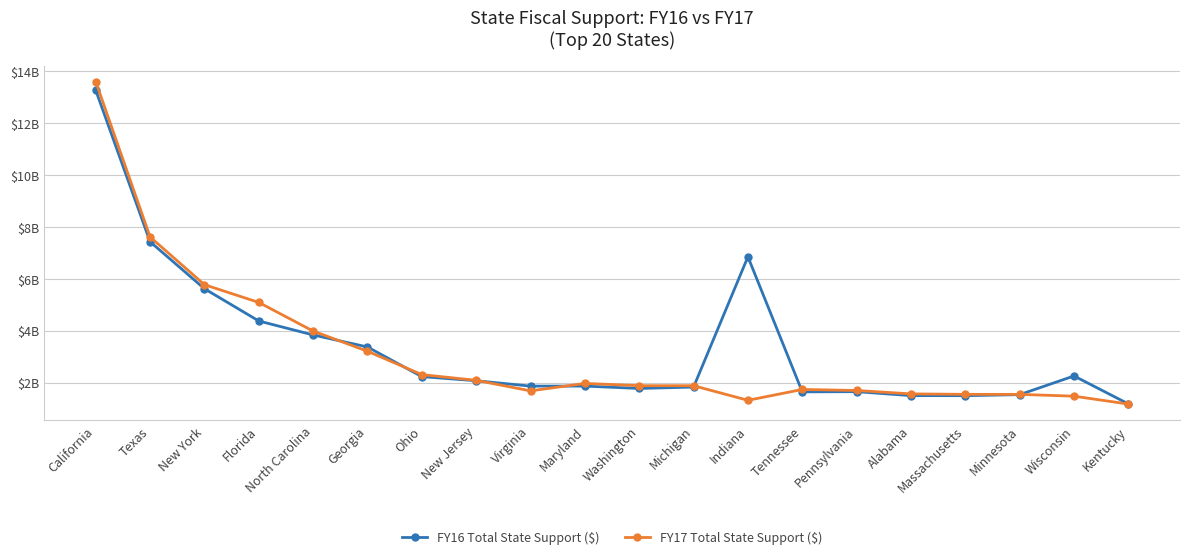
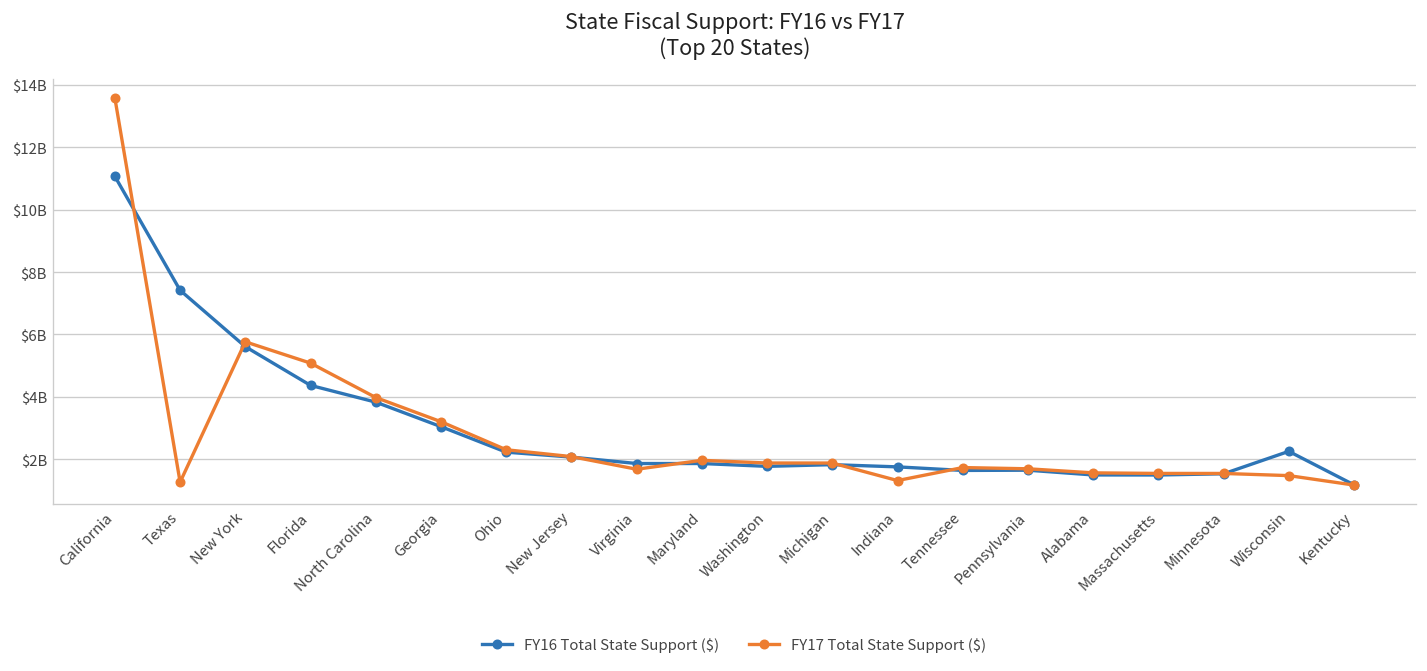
FY16 Total State Support ($), California: $13200000000 -> $11100000000
FY17 Total State Support ($), Texas: $7600000000 -> $1300000000
FY16 Total State Support ($), Georgia: $3400000000 -> $3000000000
FY16 Total State Support ($), Indiana: $6800000000 -> $1800000000
